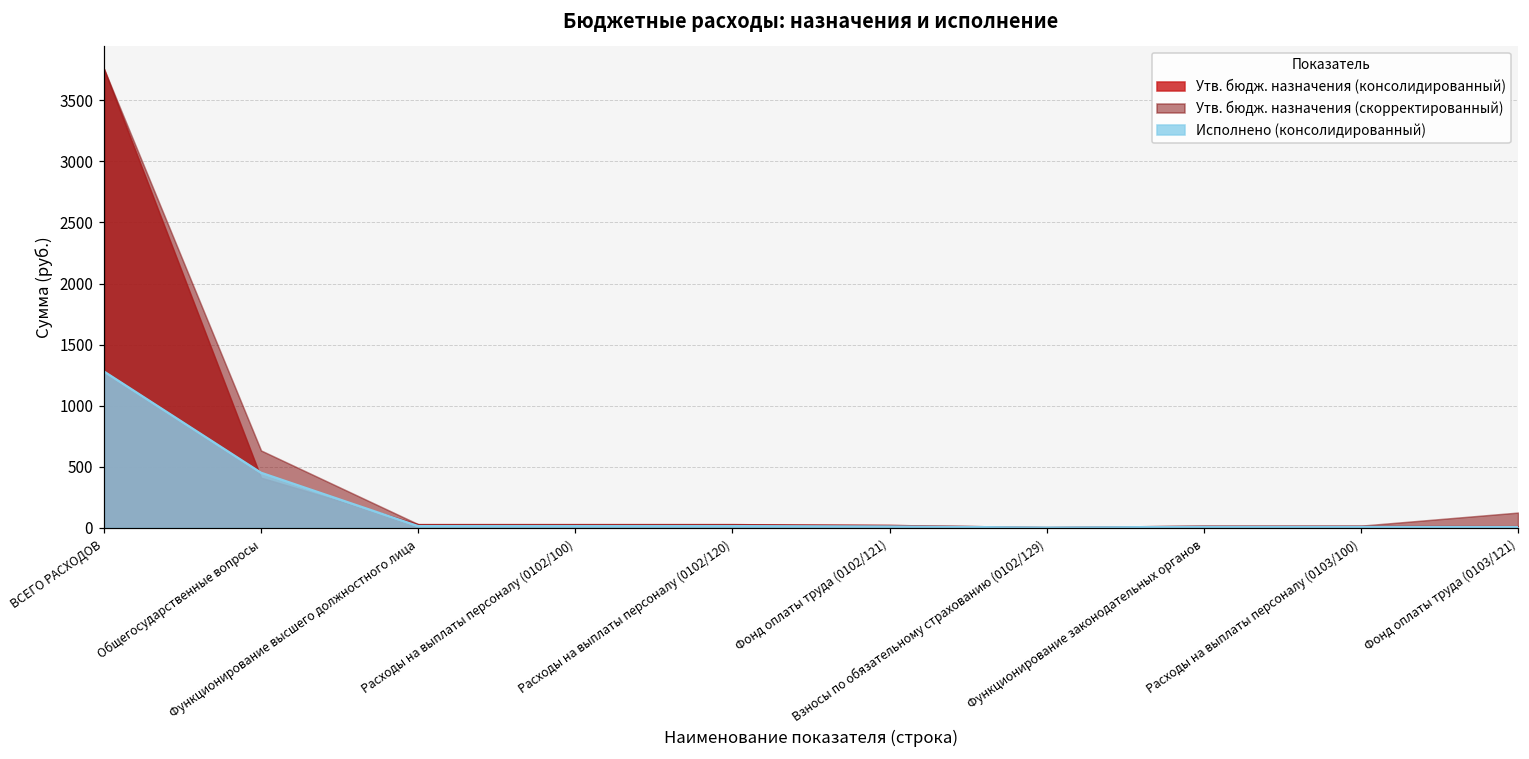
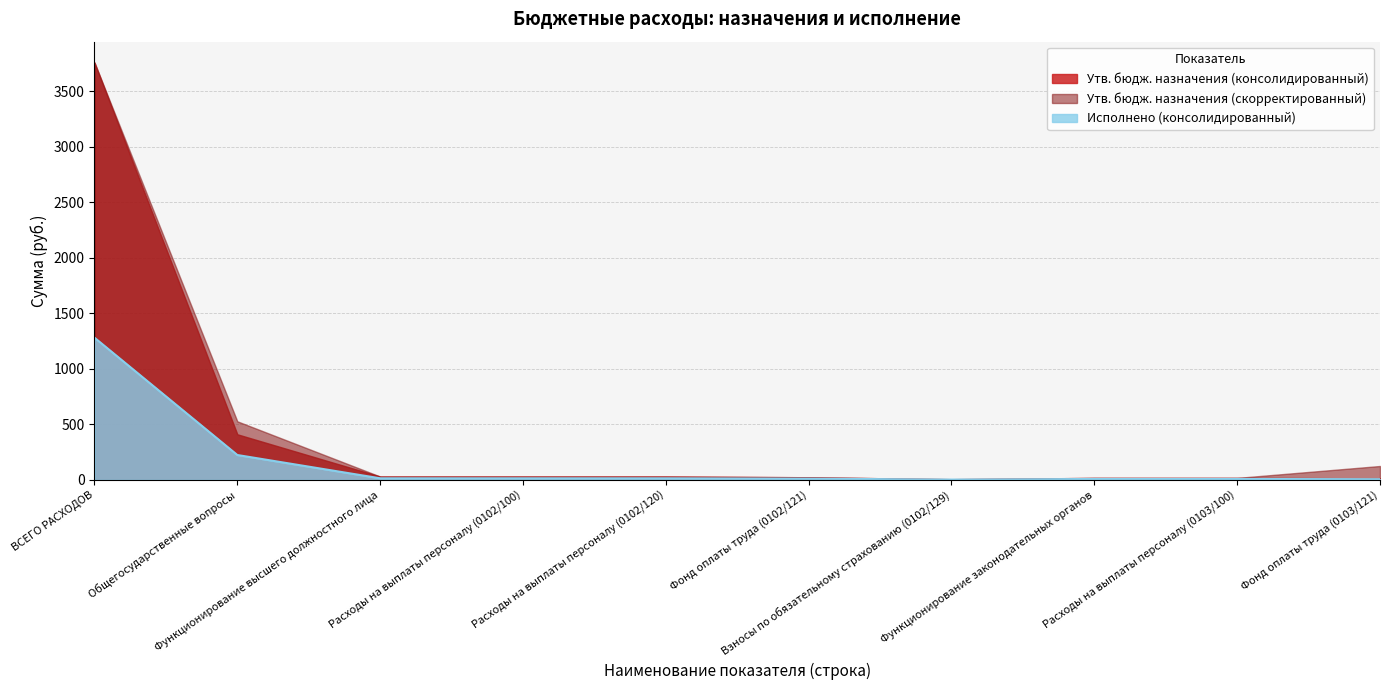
Утв. бюдж. назначения (скорректированный), Общегосударственные вопросы: 630 -> 530
Исполнено (консолидированный), Общегосударственные вопросы: 450 -> 220
